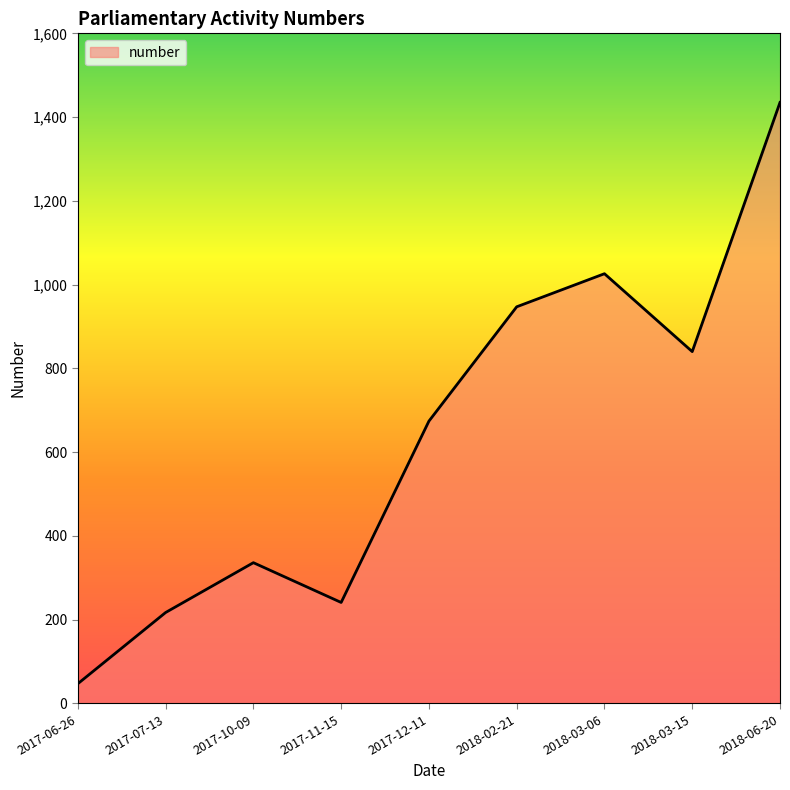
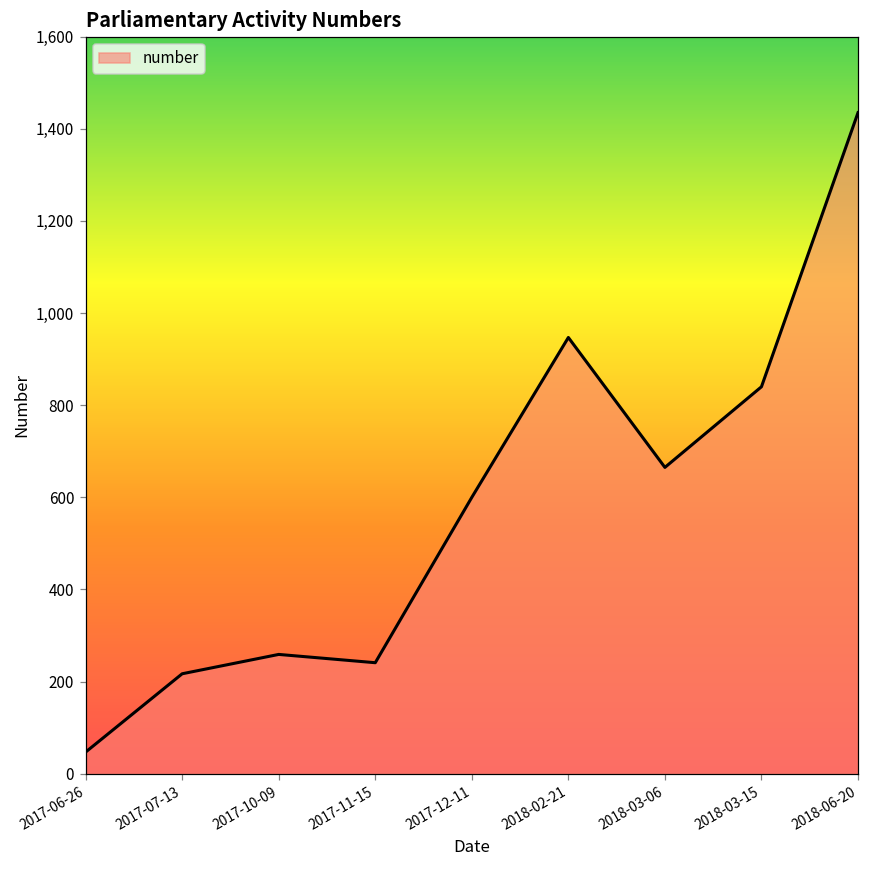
2017-10-09: 340 -> 260
2017-12-11: 670 -> 600
2018-03-06: 1,030 -> 670
